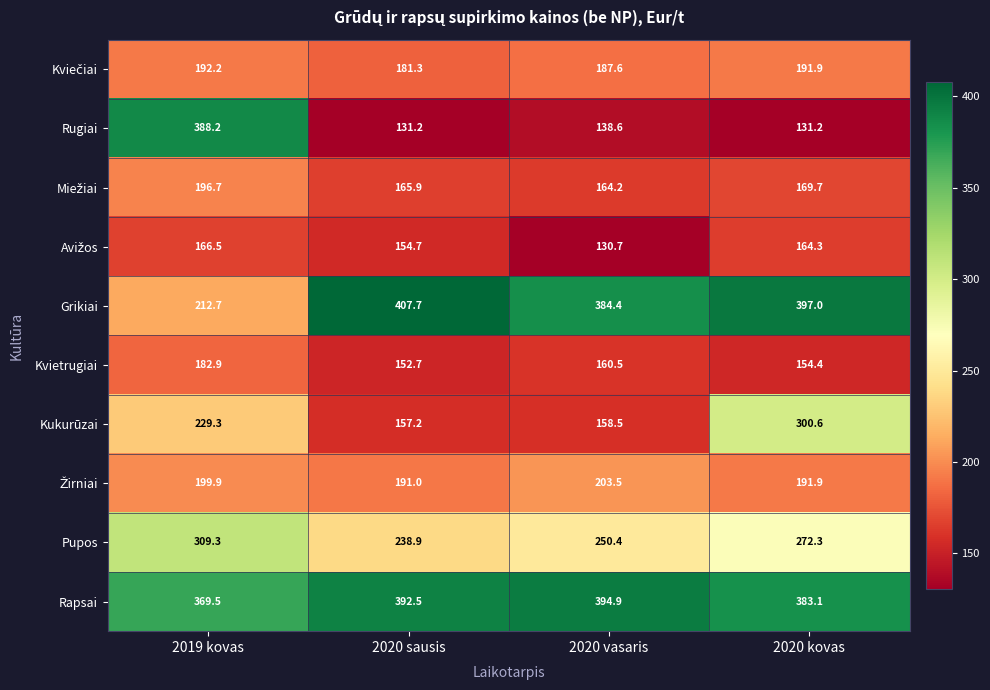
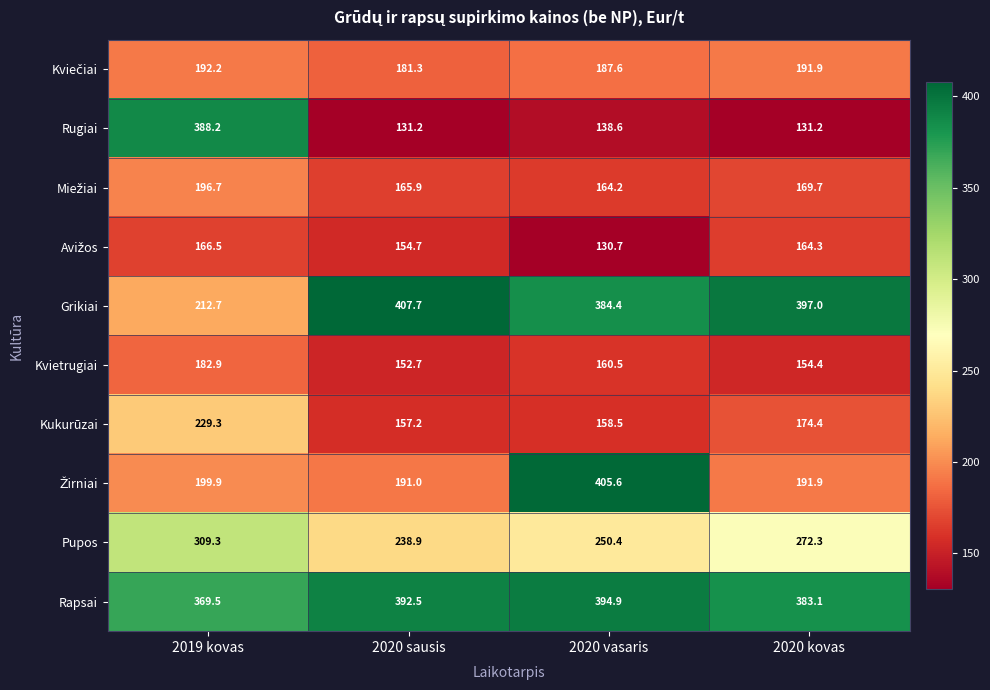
Kukurūzai, 2020 kovas: 300.6 -> 174.4
Žirniai, 2020 vasaris: 203.5 -> 405.6
